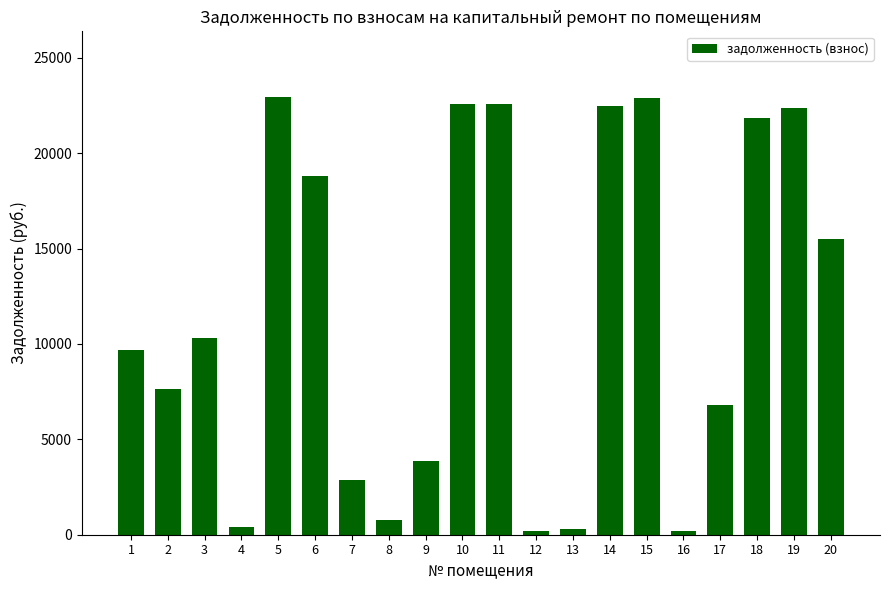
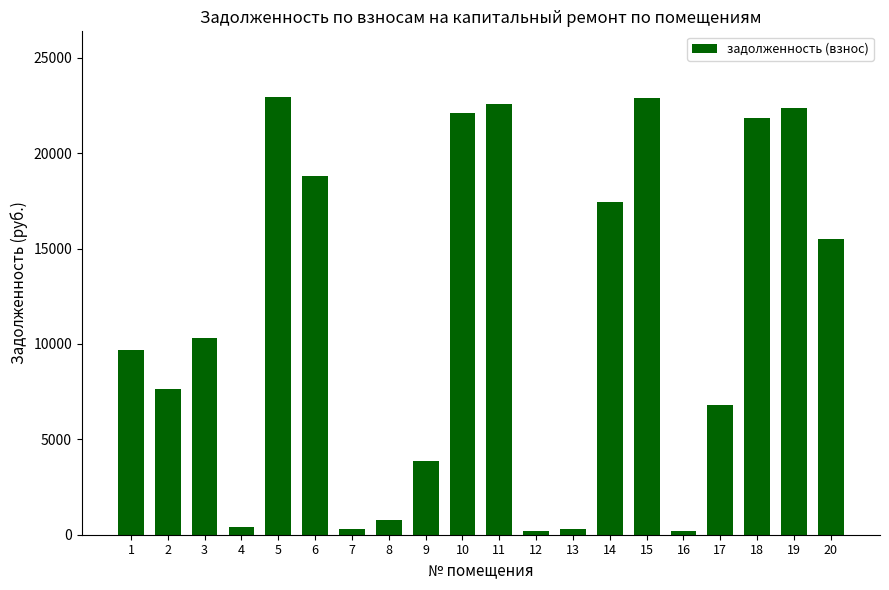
7: 2900 -> 300
10: 22600 -> 22100
14: 22500 -> 17400
